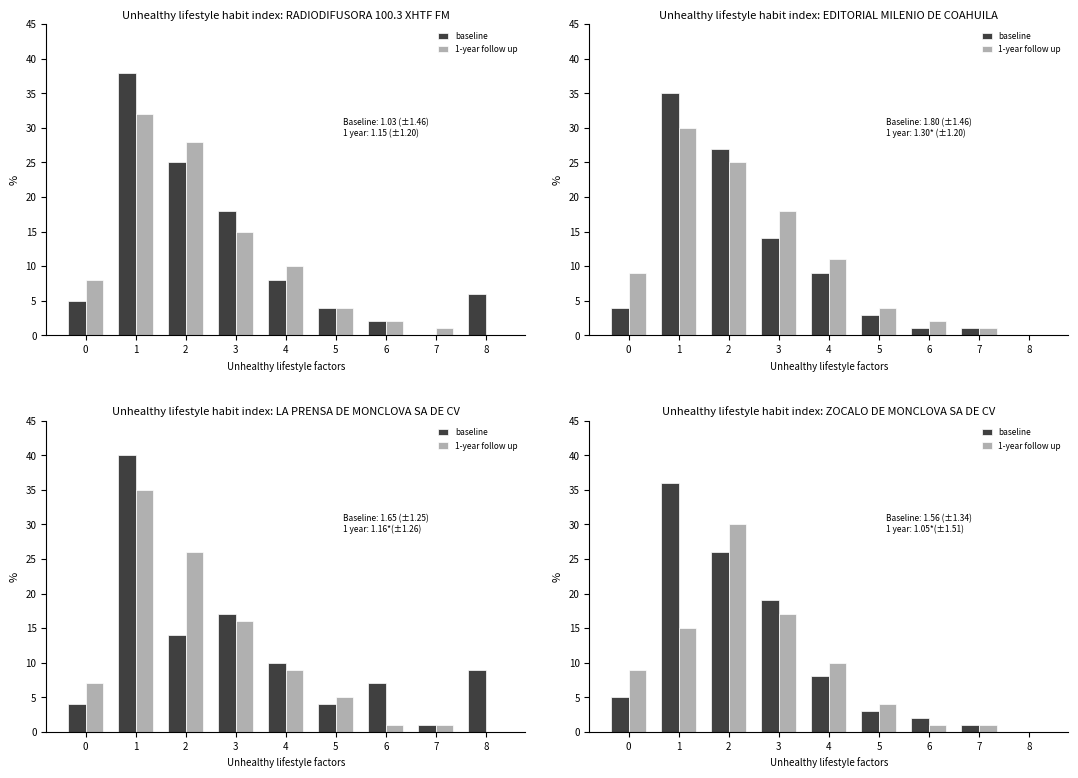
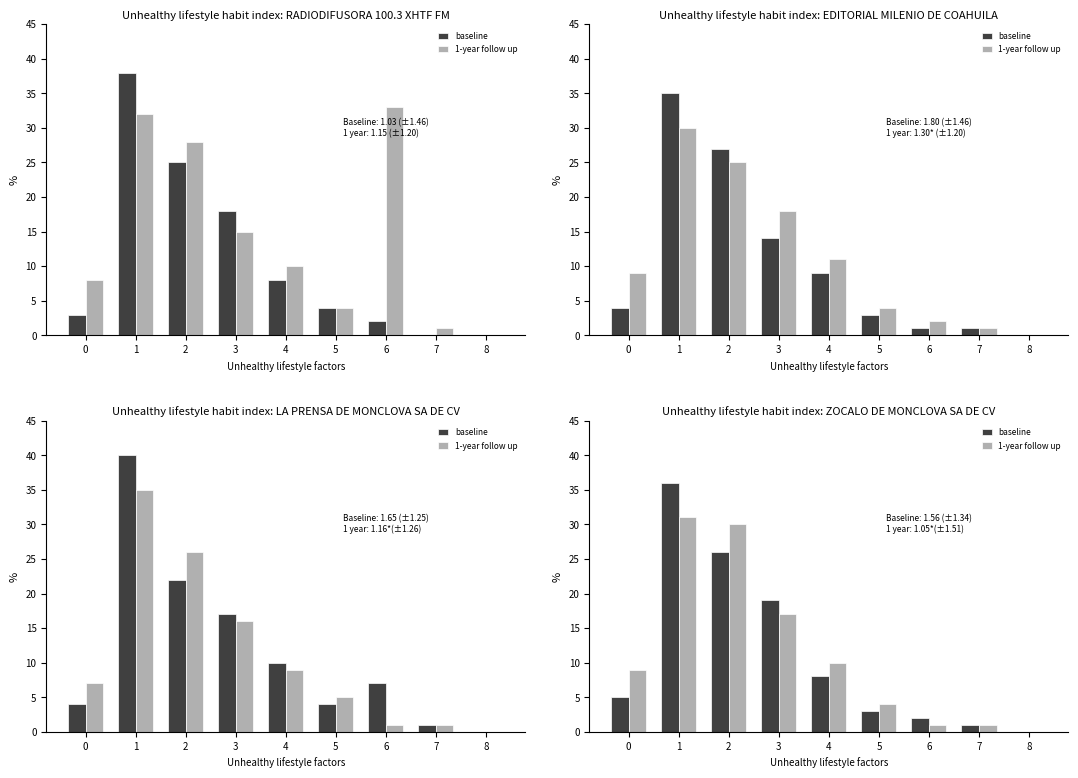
Unhealthy lifestyle habit index: RADIODIFUSORA 100.3 XHTF FM, baseline, 0: 5 -> 3
Unhealthy lifestyle habit index: RADIODIFUSORA 100.3 XHTF FM, 1-year follow up, 6: 2 -> 33
Unhealthy lifestyle habit index: RADIODIFUSORA 100.3 XHTF FM, baseline, 8: 6 -> 0
Unhealthy lifestyle habit index: LA PRENSA DE MONCLOVA SA DE CV, baseline, 2: 14 -> 22
Unhealthy lifestyle habit index: LA PRENSA DE MONCLOVA SA DE CV, baseline, 8: 9 -> 0
Unhealthy lifestyle habit index: ZOCALO DE MONCLOVA SA DE CV, 1-year follow up, 1: 15 -> 31
